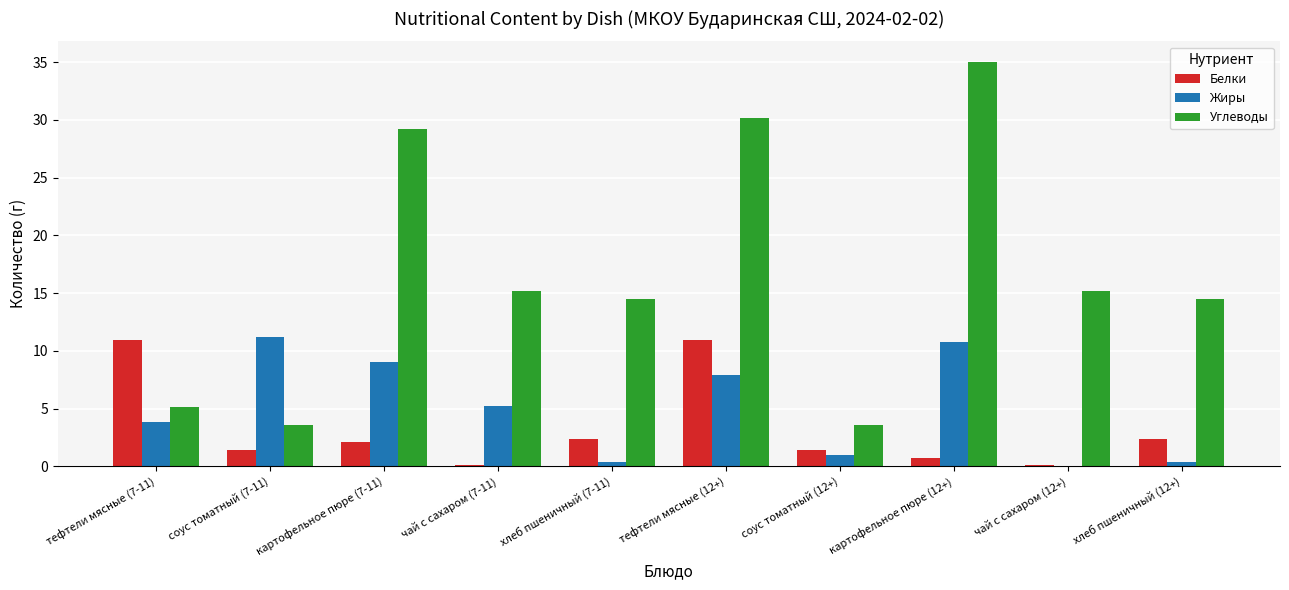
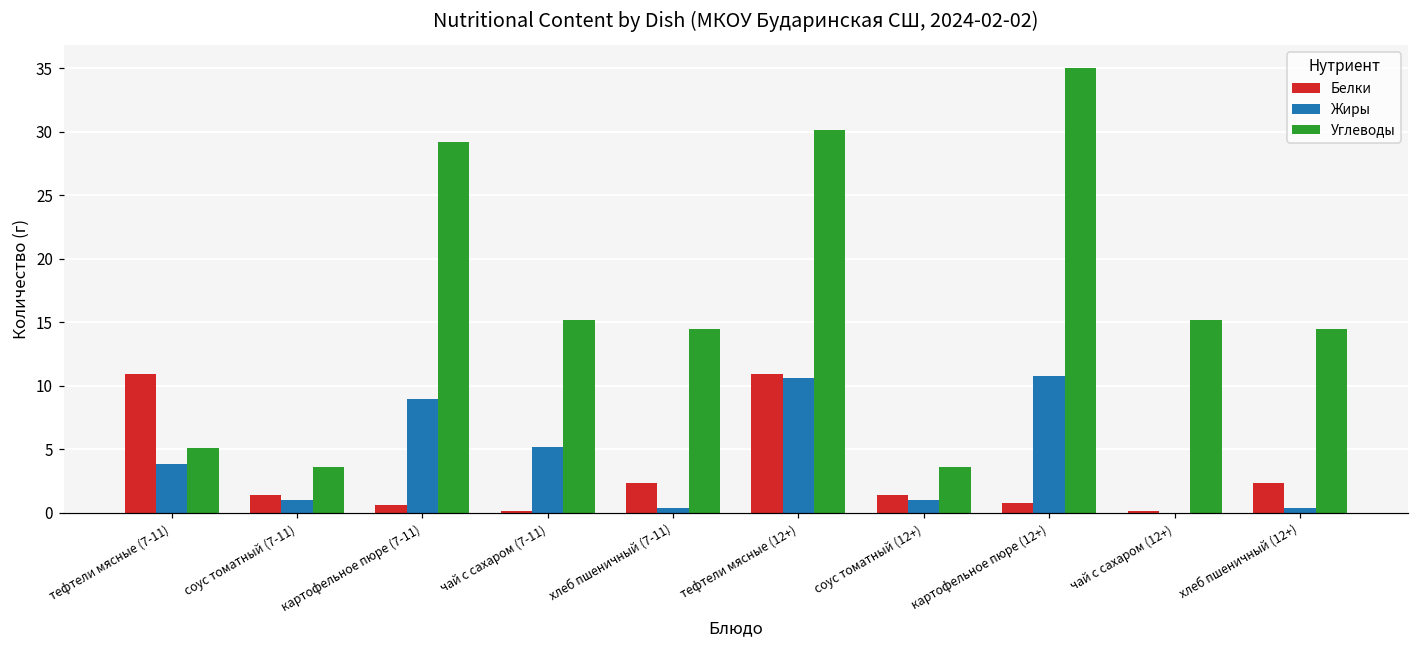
Жиры, соус томатный (7-11): 11.2 -> 1.0
Белки, картофельное пюре (7-11): 2.1 -> 0.6
Жиры, тефтели мясные (12+): 7.9 -> 10.6
